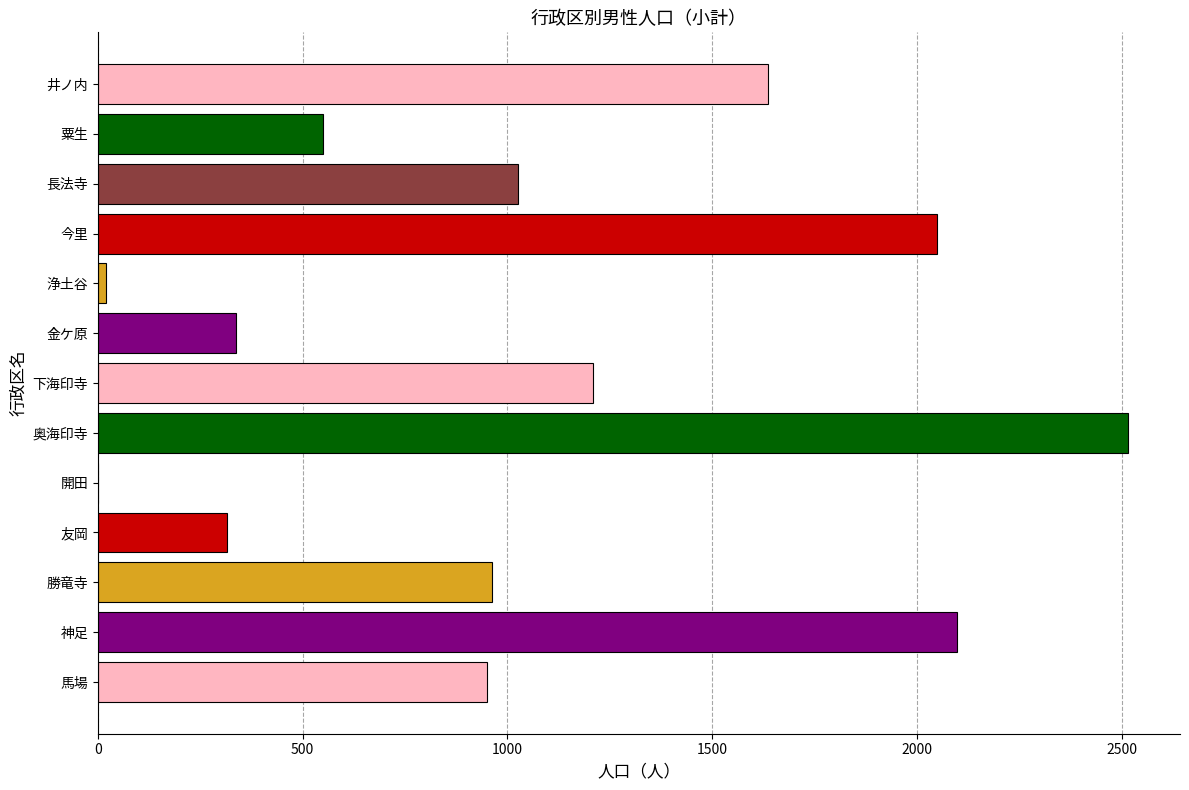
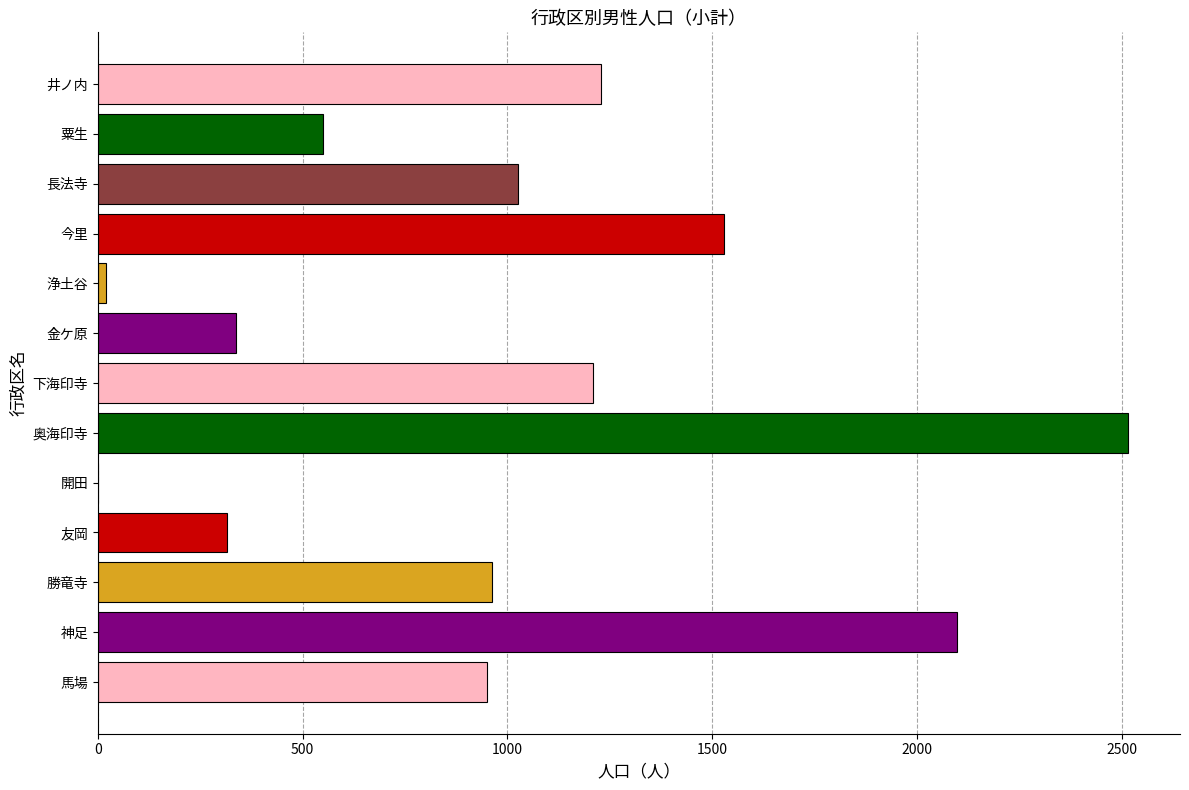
井ノ内: 1640 -> 1230
今里: 2050 -> 1530
